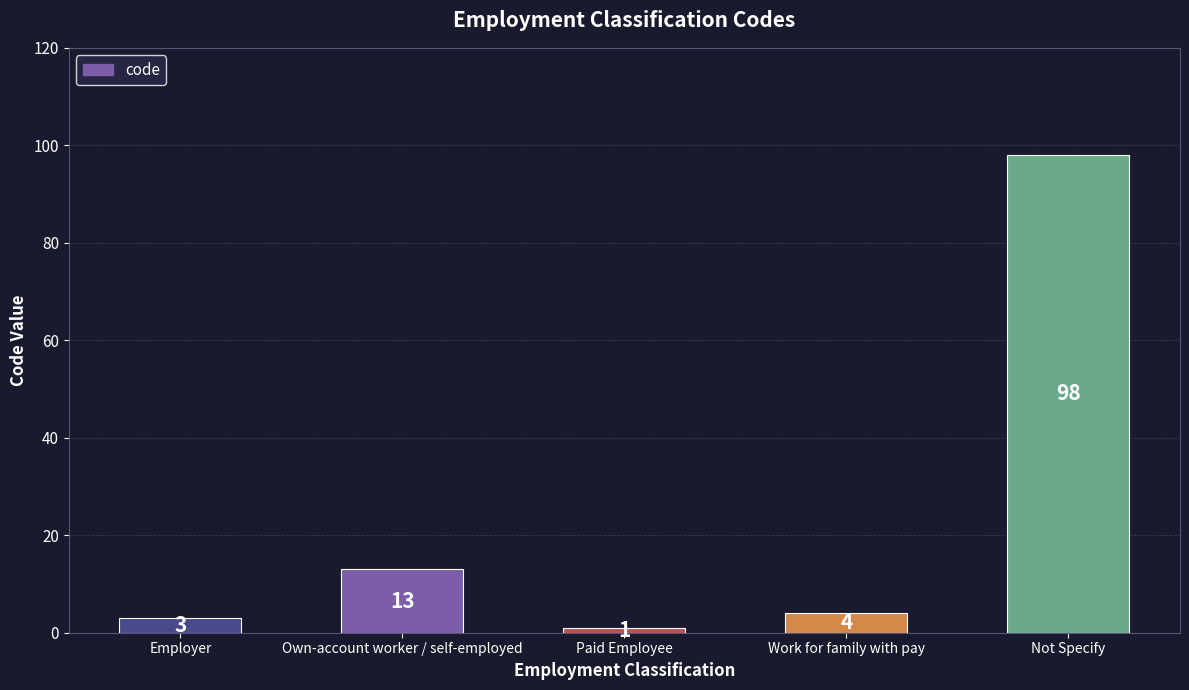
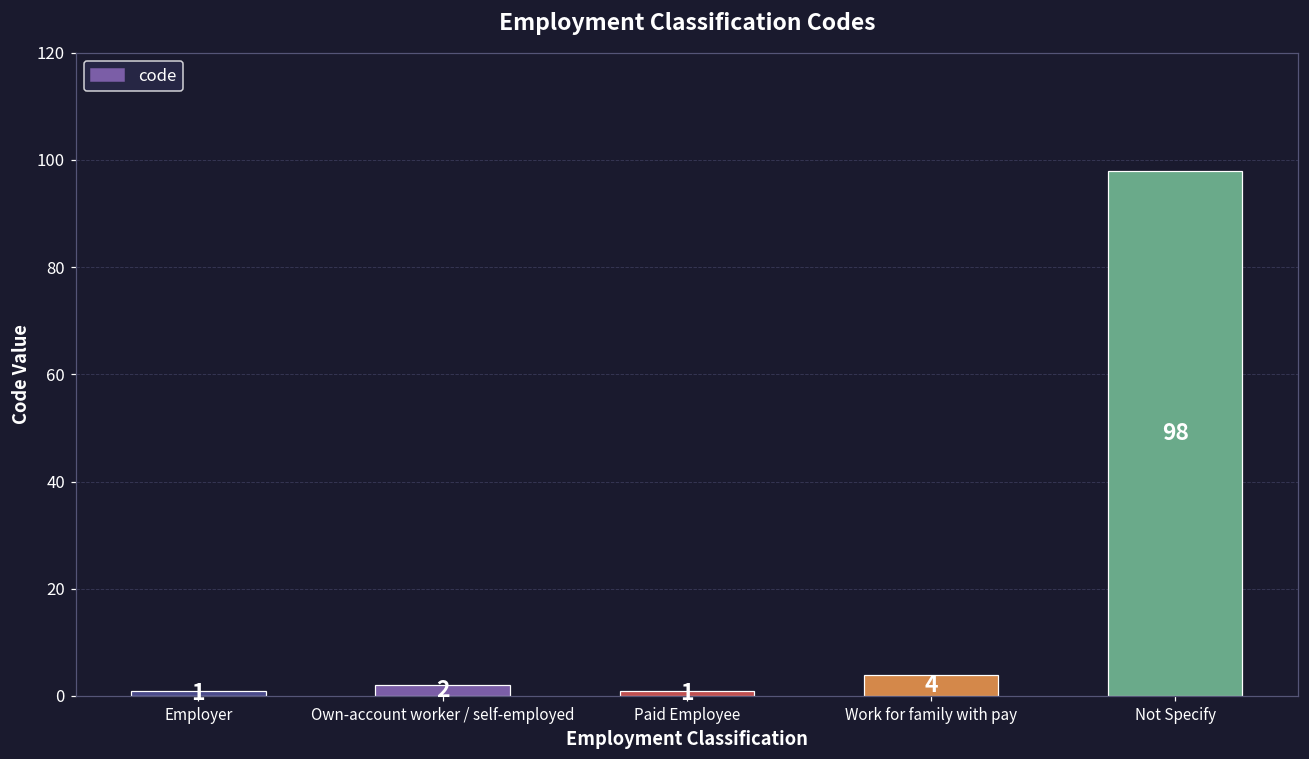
Employer: 3 -> 1
Own-account worker / self-employed: 13 -> 2
